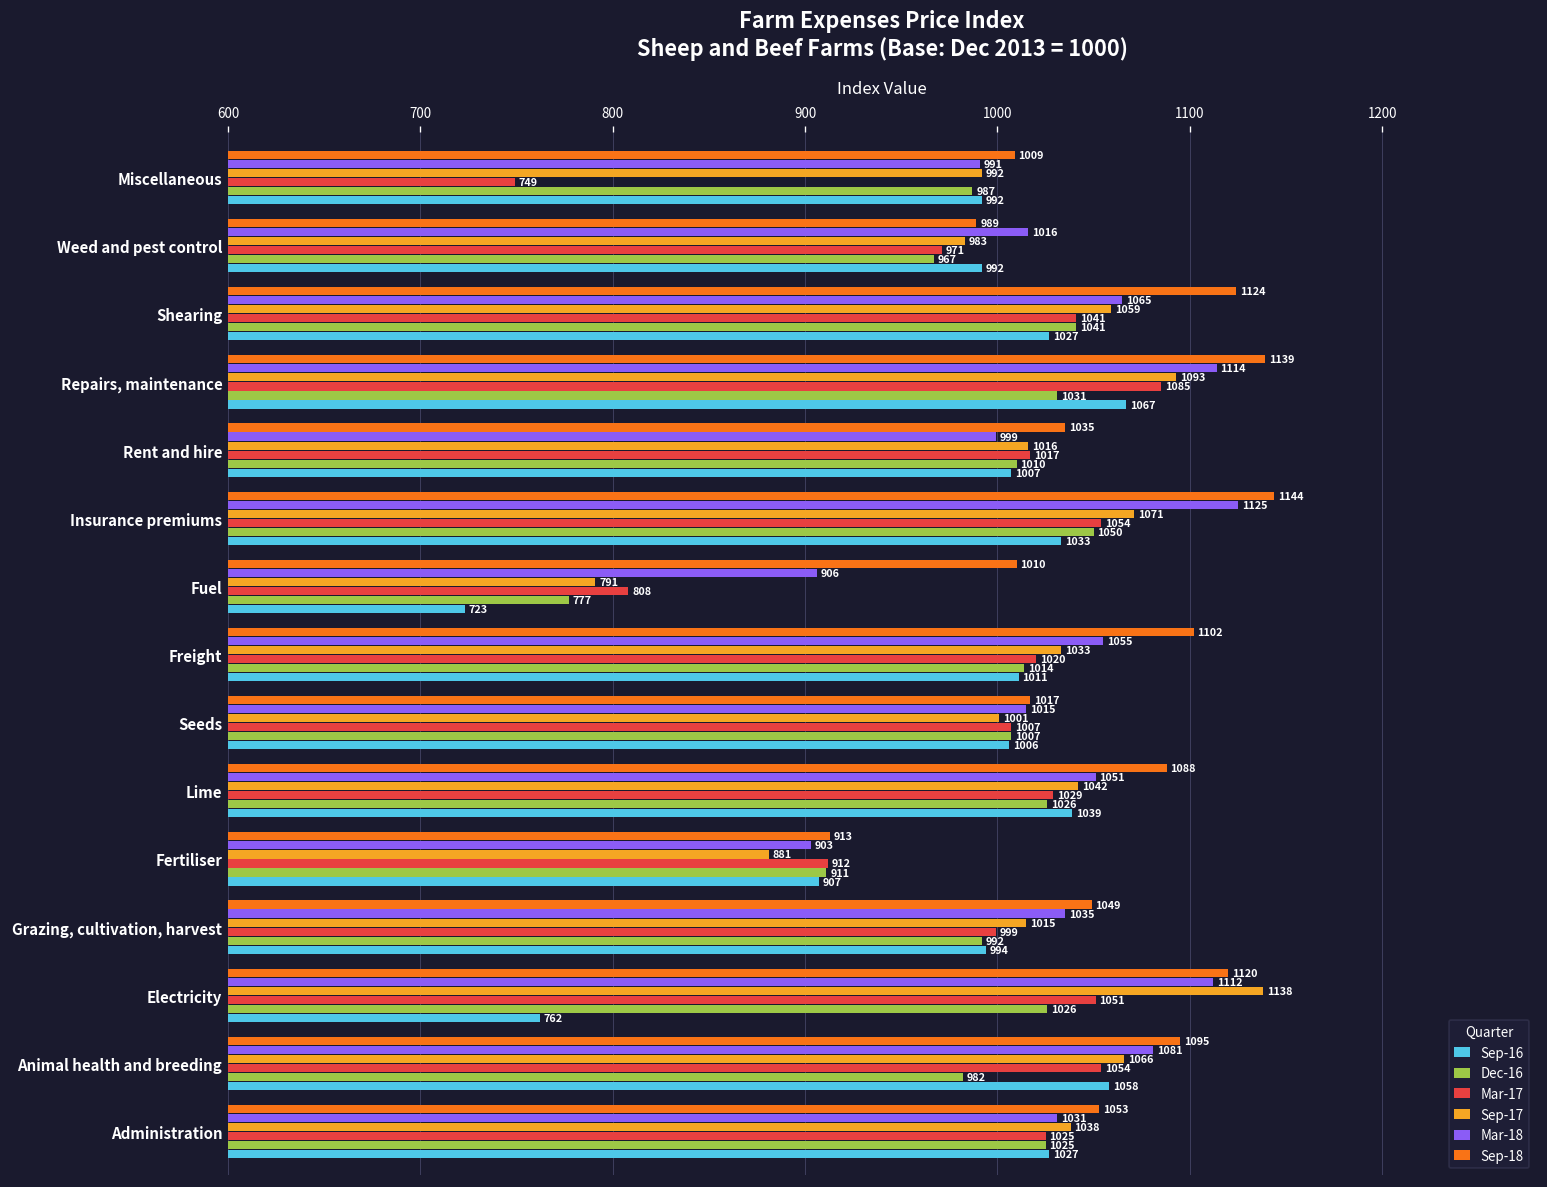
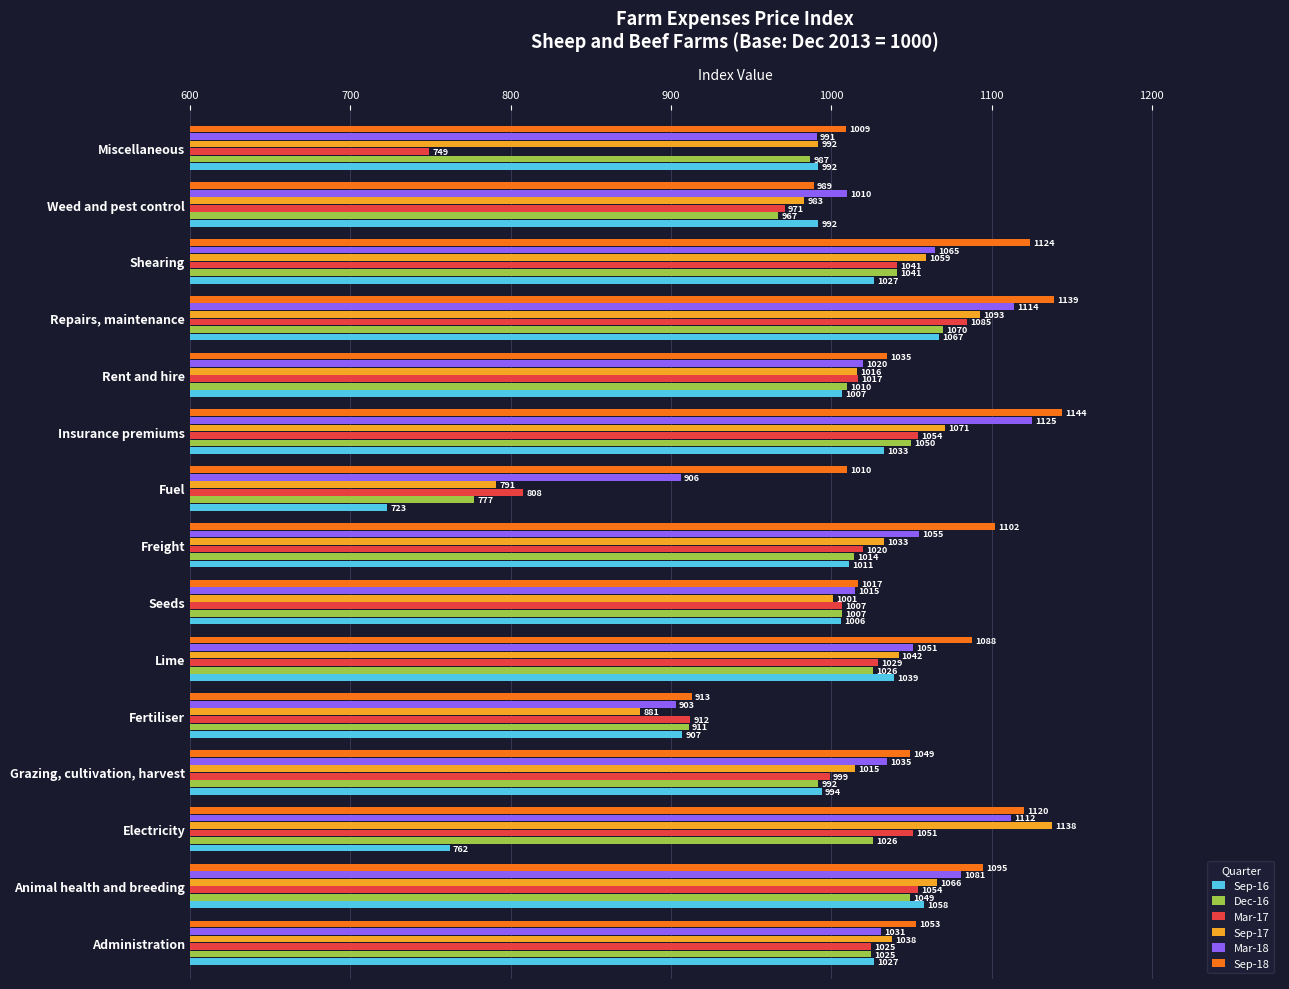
Mar-18, Weed and pest control: 1016 -> 1010
Dec-16, Repairs, maintenance: 1031 -> 1070
Mar-18, Rent and hire: 999 -> 1020
Dec-16, Animal health and breeding: 982 -> 1049
